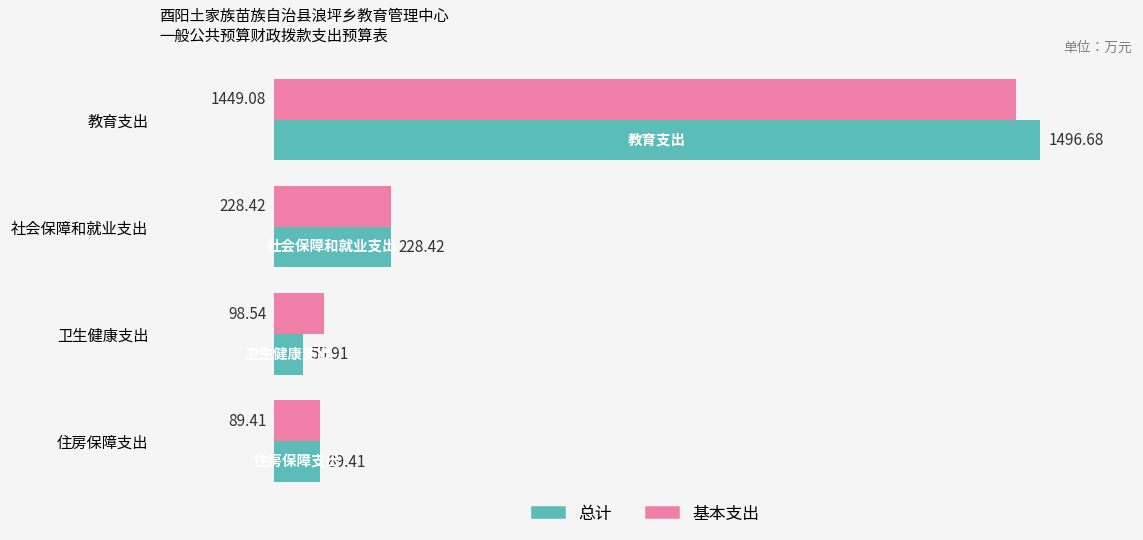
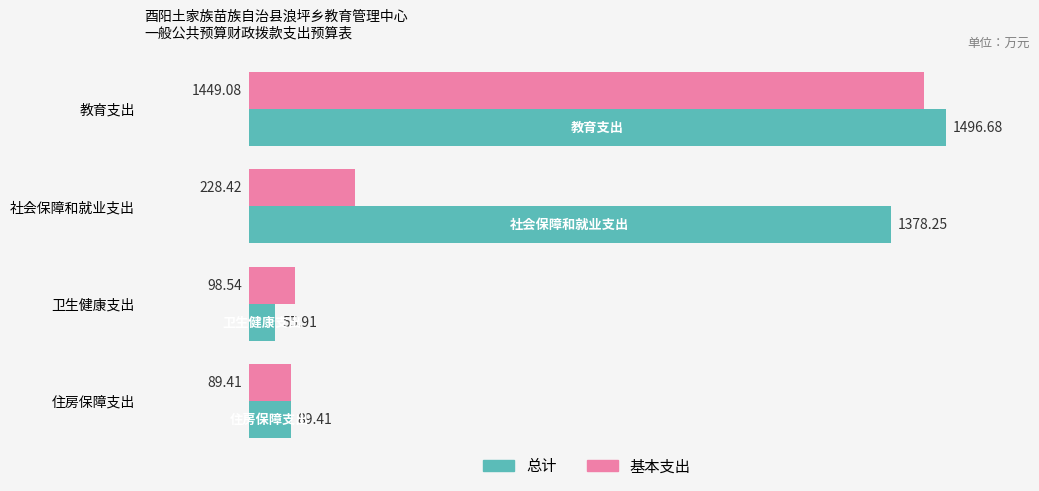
总计, 社会保障和就业支出: 228.42 -> 1378.25
